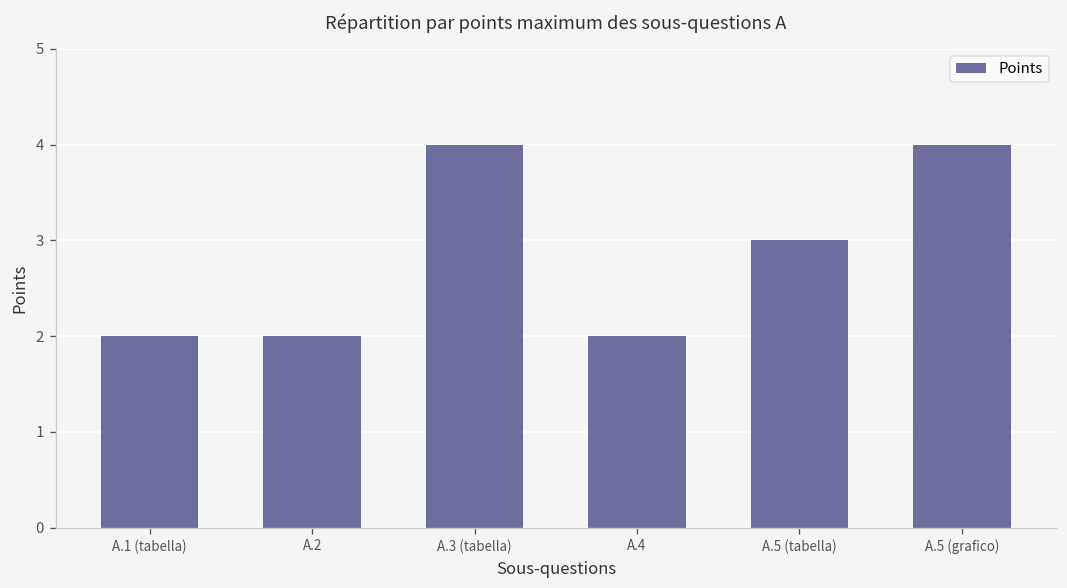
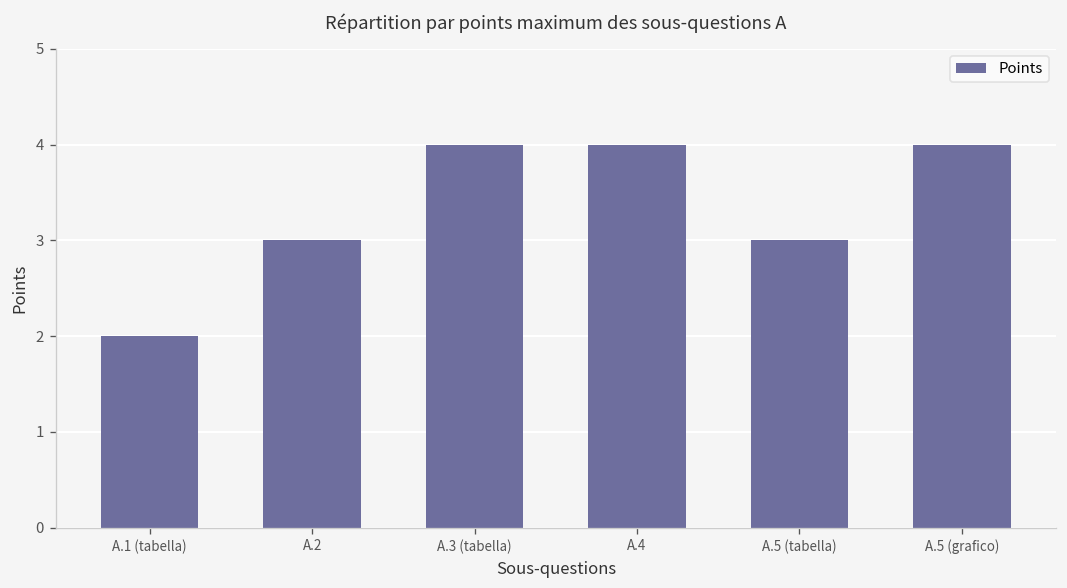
A.2: 2 -> 3
A.4: 2 -> 4
